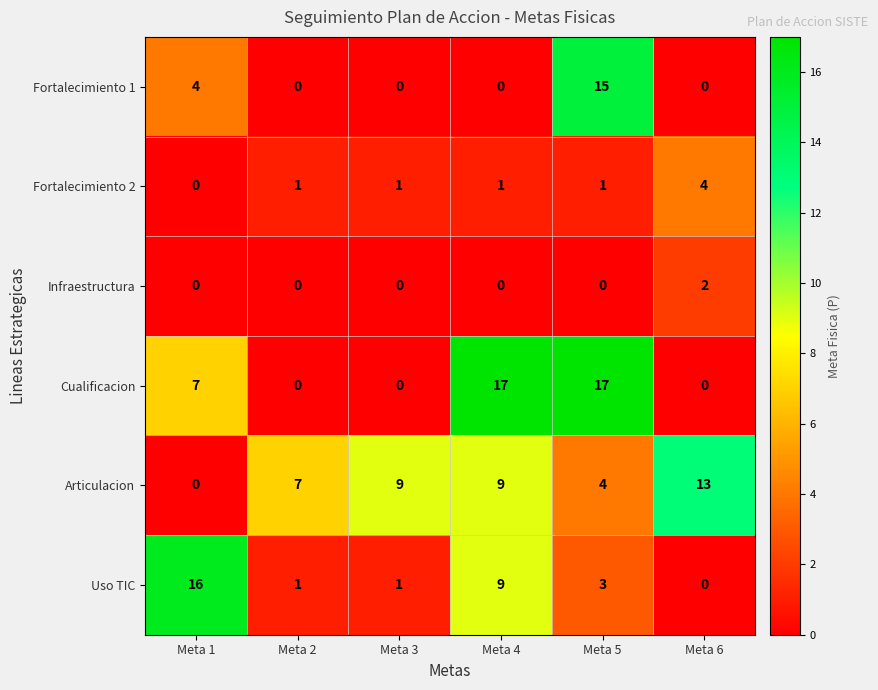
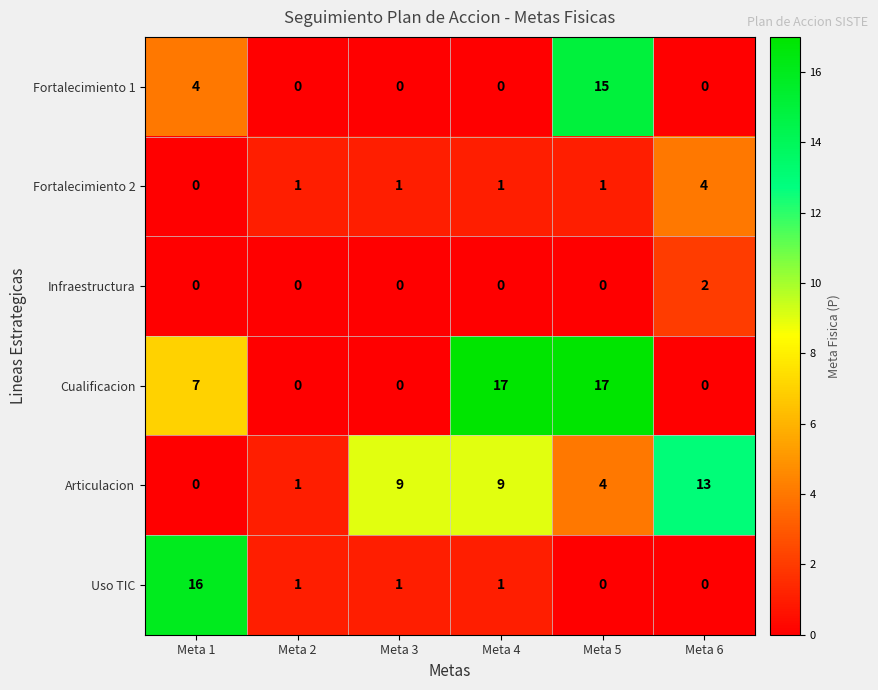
Articulacion, Meta 2: 7 -> 1
Uso TIC, Meta 4: 9 -> 1
Uso TIC, Meta 5: 3 -> 0
